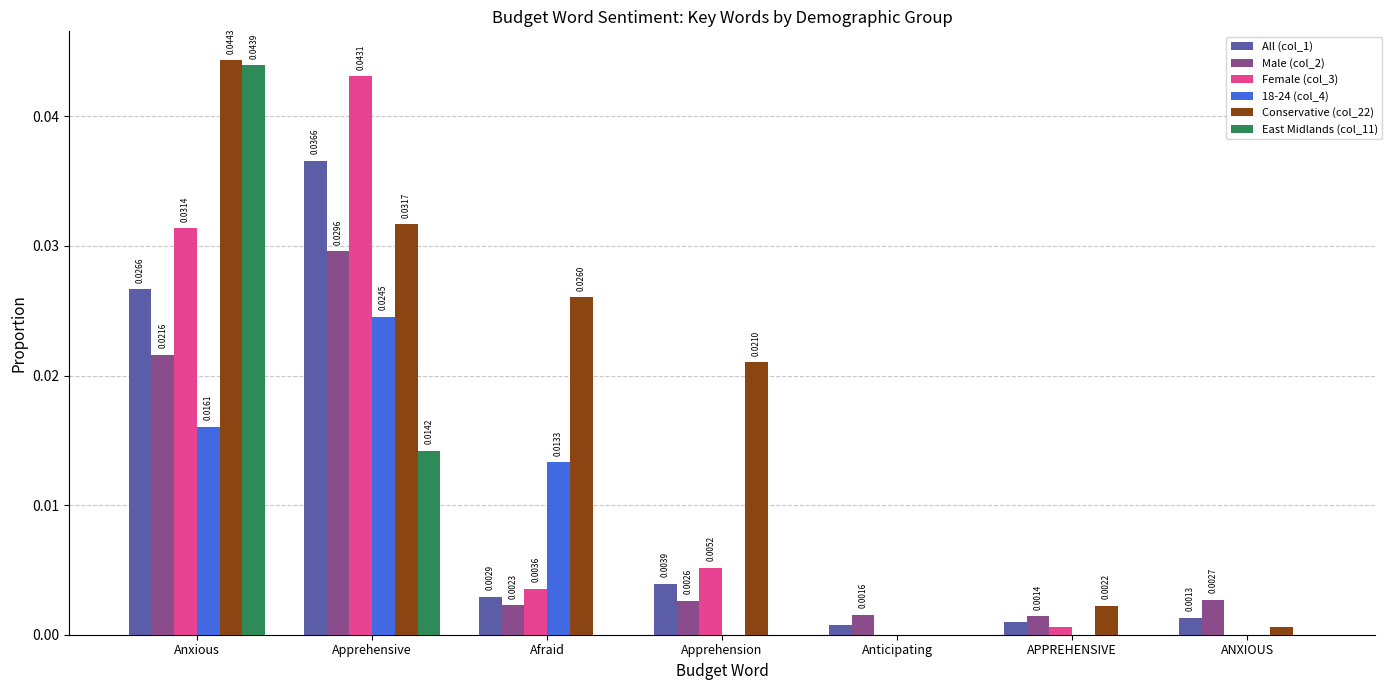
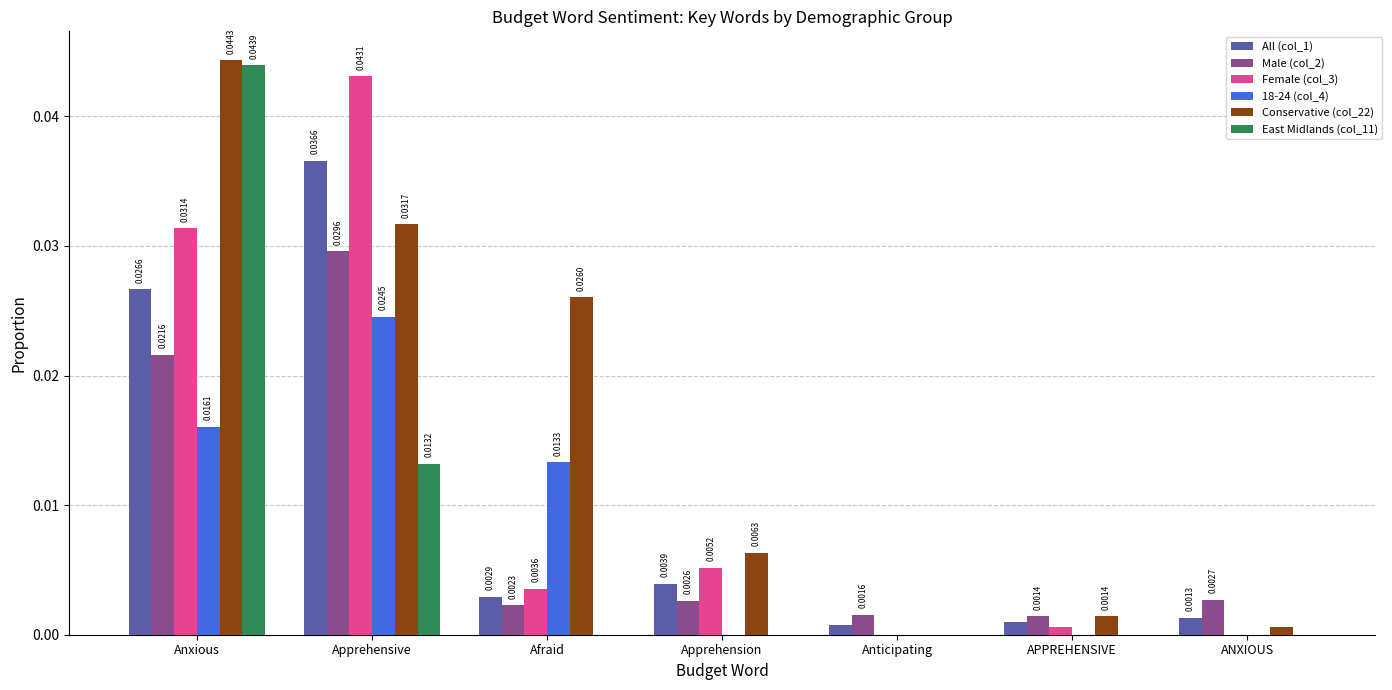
East Midlands (col_11), Apprehensive: 0.0142 -> 0.0132
Conservative (col_22), Apprehension: 0.0210 -> 0.0063
Conservative (col_22), APPREHENSIVE: 0.0022 -> 0.0014
